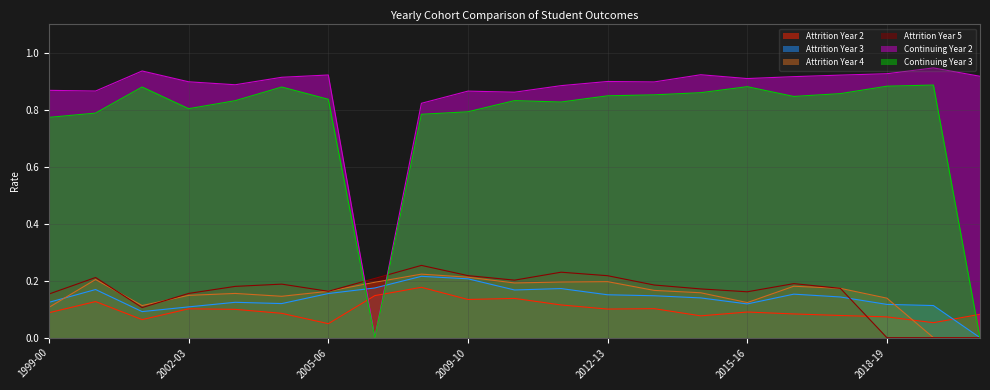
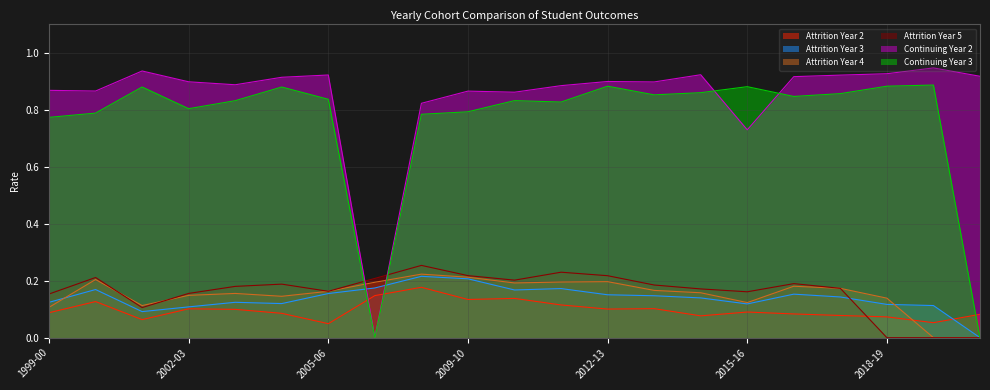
Continuing Year 3, 2012-13: 0.85 -> 0.88
Continuing Year 2, 2015-16: 0.91 -> 0.73
